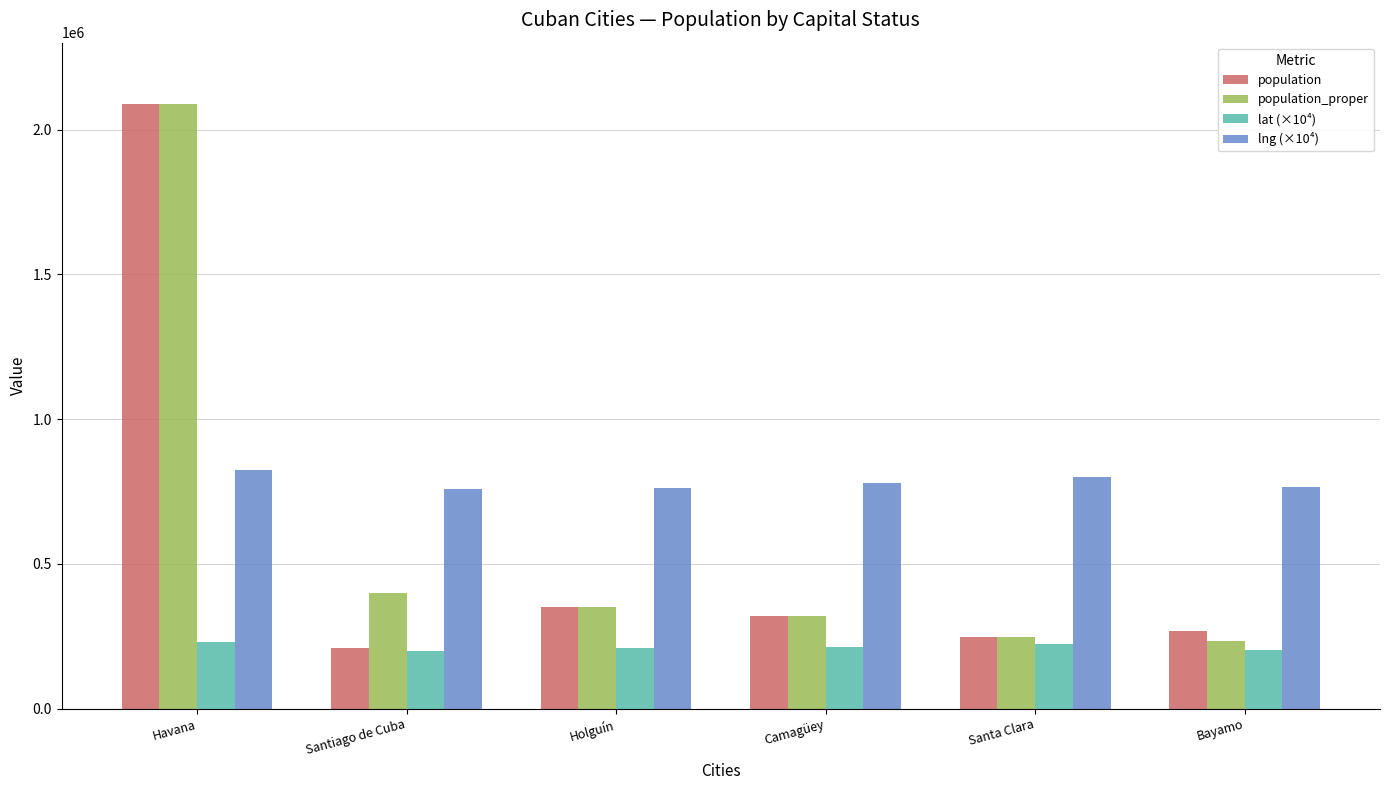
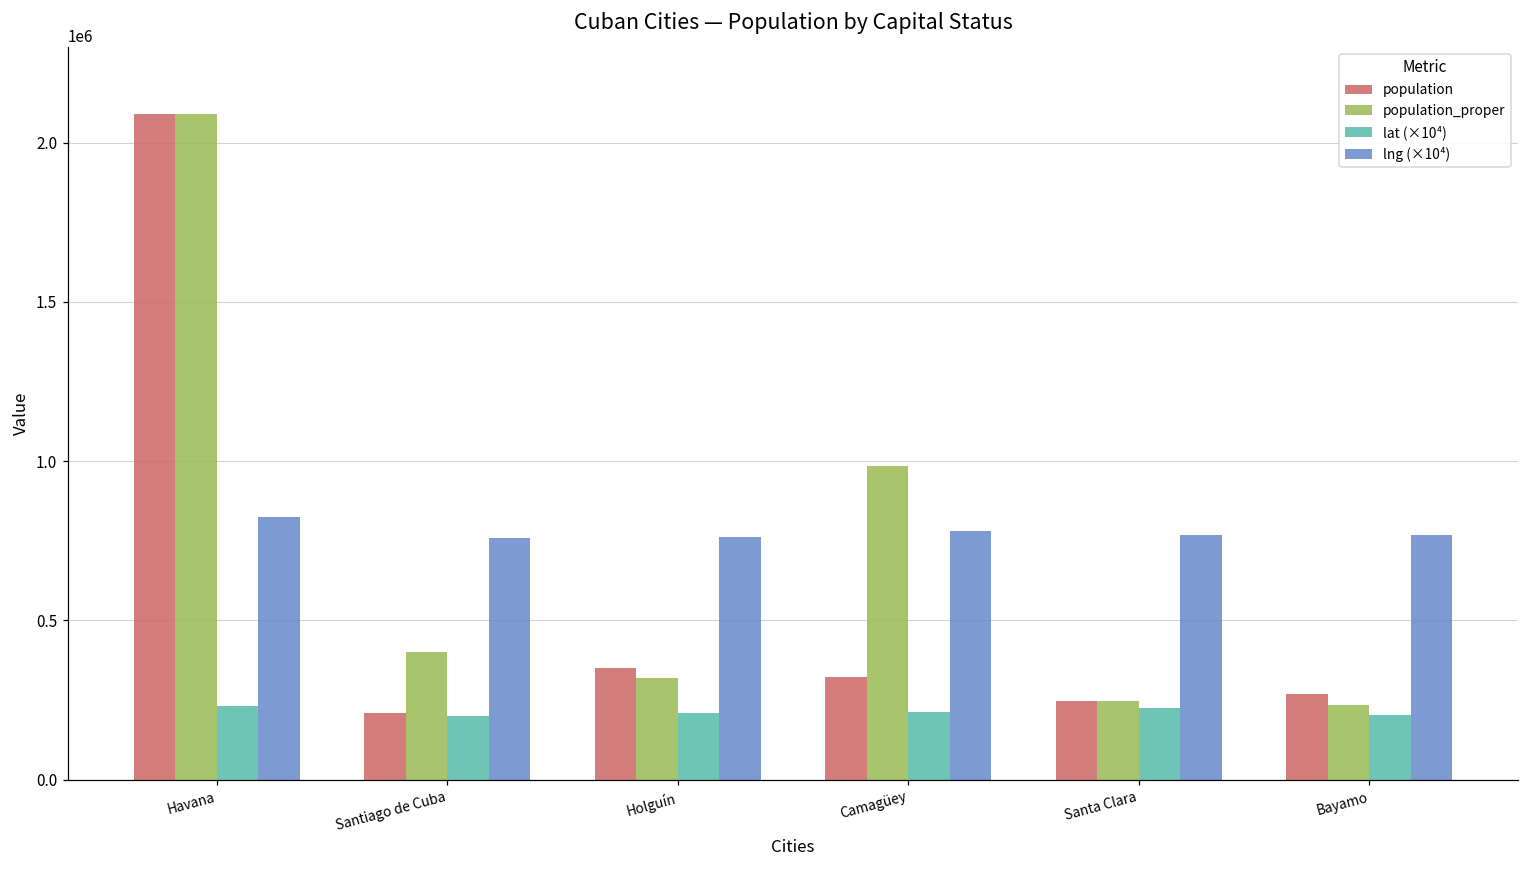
population_proper, Holguín: 350000 -> 320000
population_proper, Camagüey: 320000 -> 980000
lng (×10⁴), Santa Clara: 800000 -> 770000
